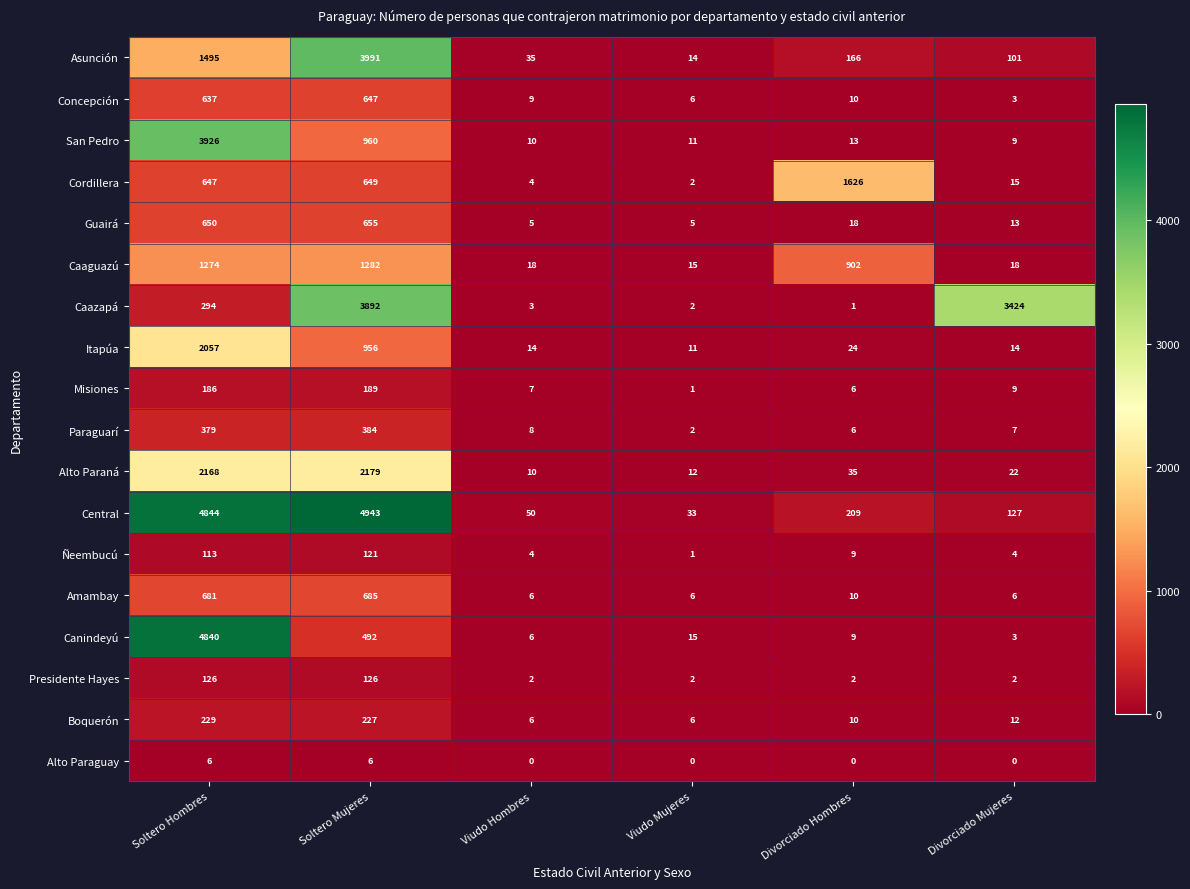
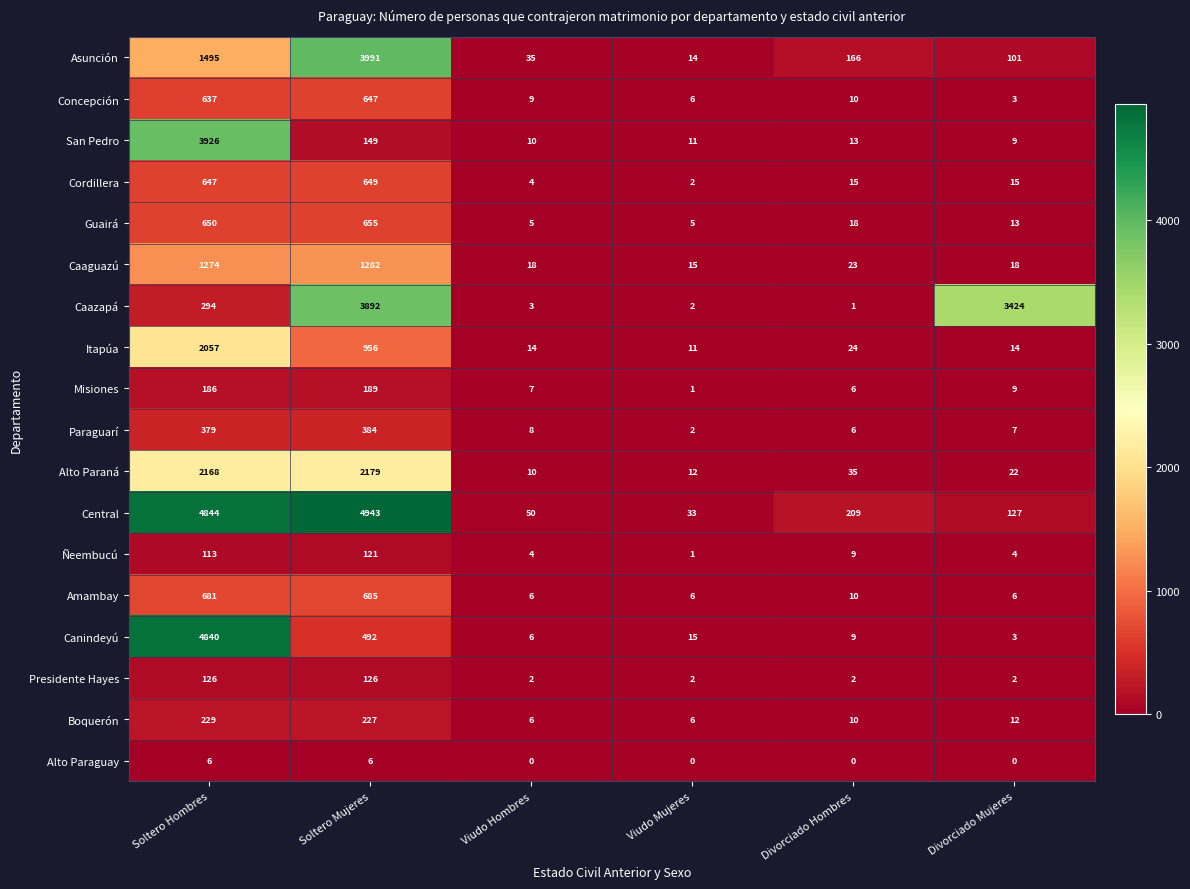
San Pedro, Soltero Mujeres: 960 -> 149
Cordillera, Divorciado Hombres: 1626 -> 15
Caaguazú, Divorciado Hombres: 902 -> 23
